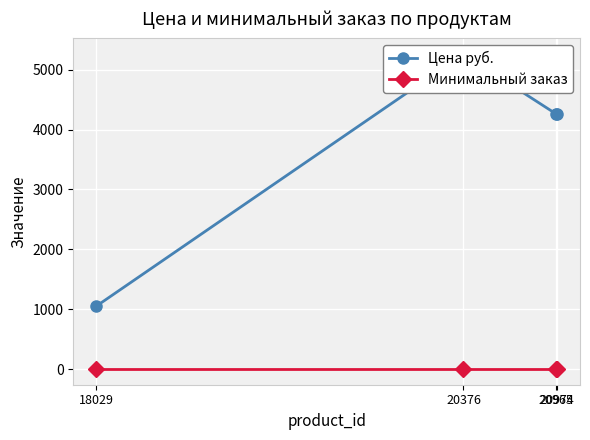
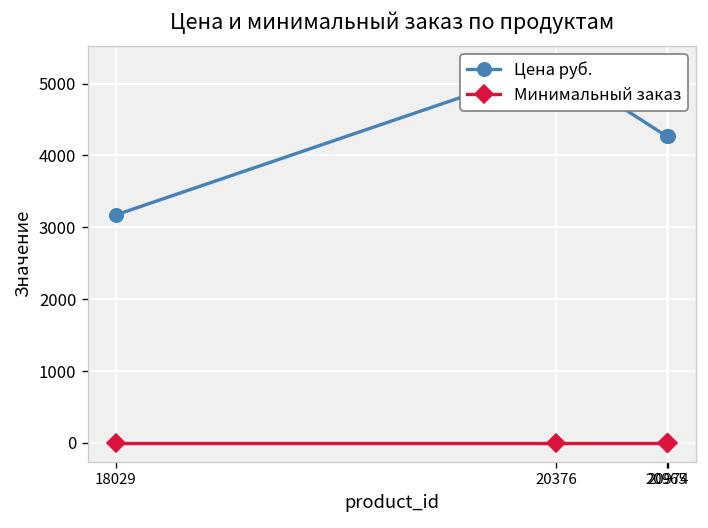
Цена руб., 18029: 1100 -> 3200
